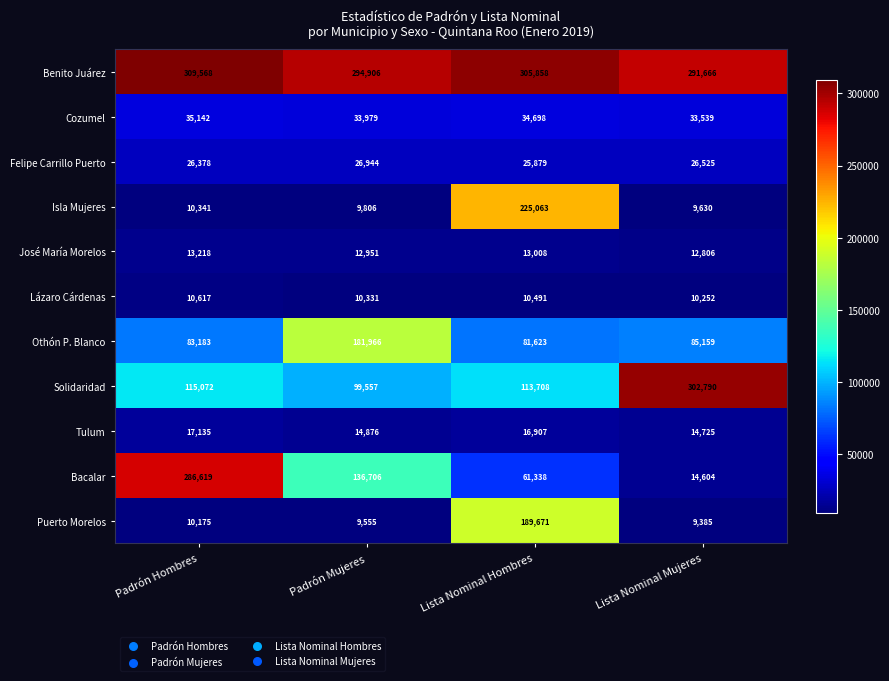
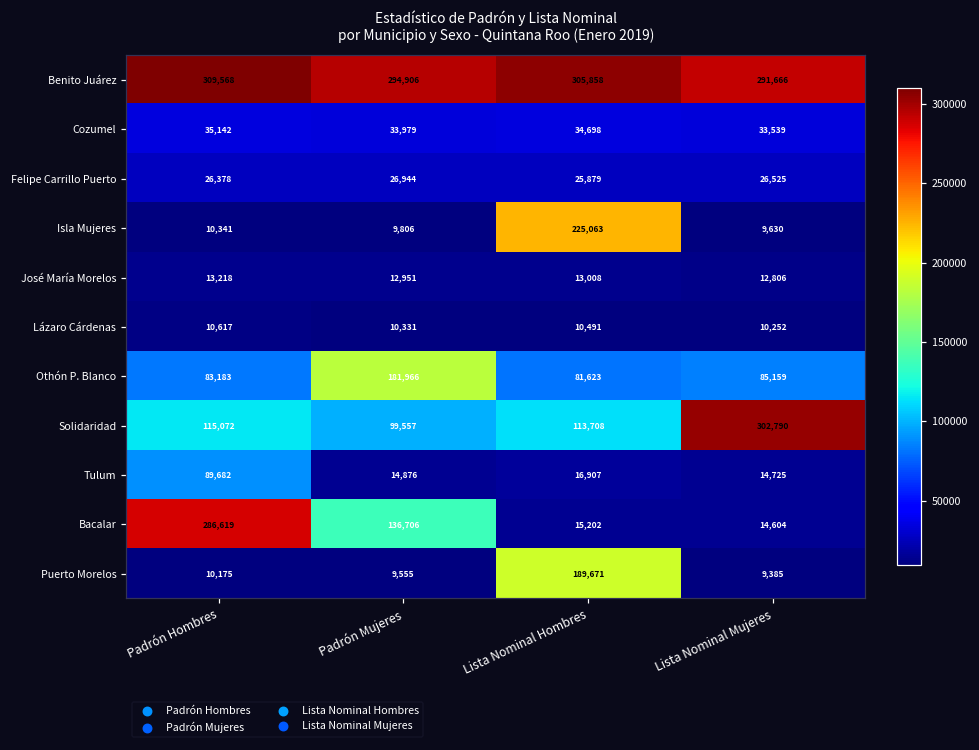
Tulum, Padrón Hombres: 17,135 -> 89,682
Bacalar, Lista Nominal Hombres: 61,338 -> 15,202
